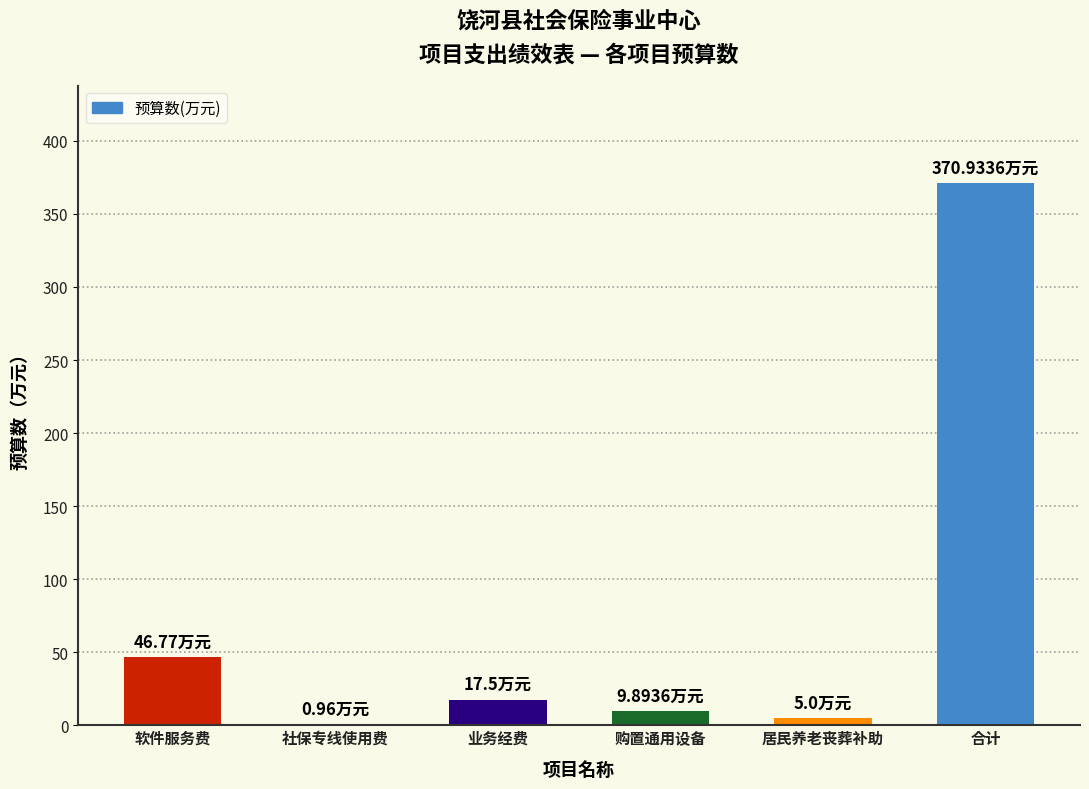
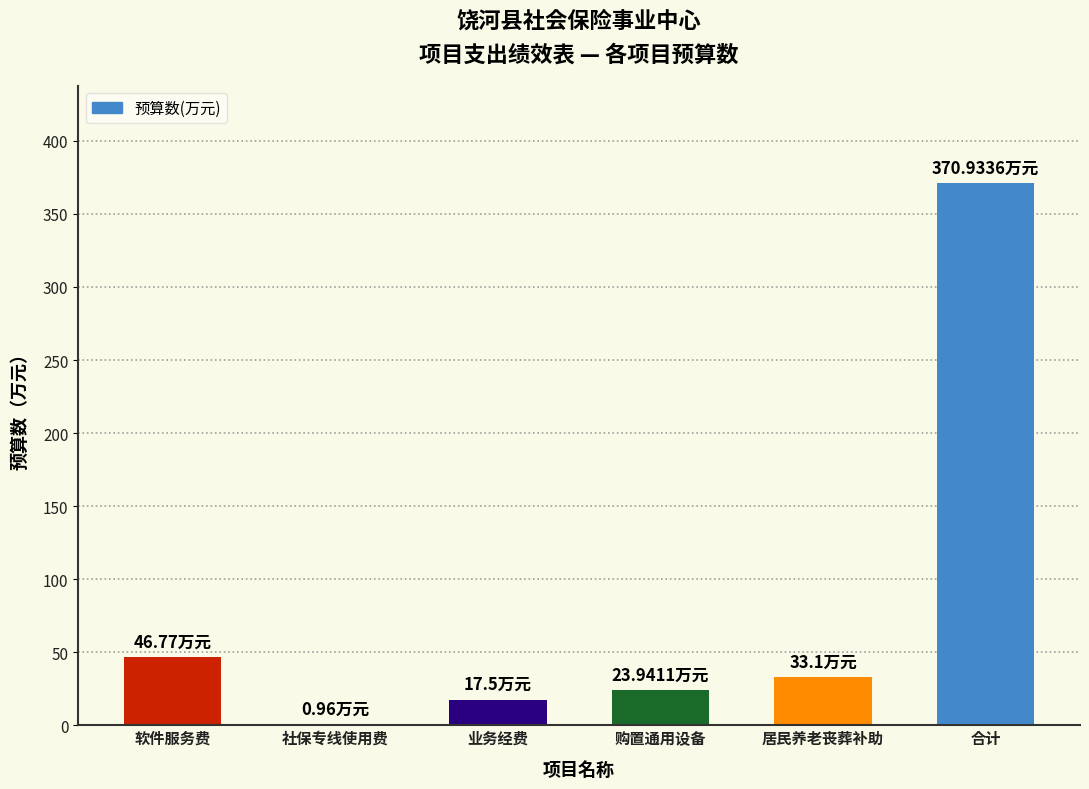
购置通用设备: 9.8936 -> 23.9411
居民养老丧葬补助: 5.0 -> 33.1
